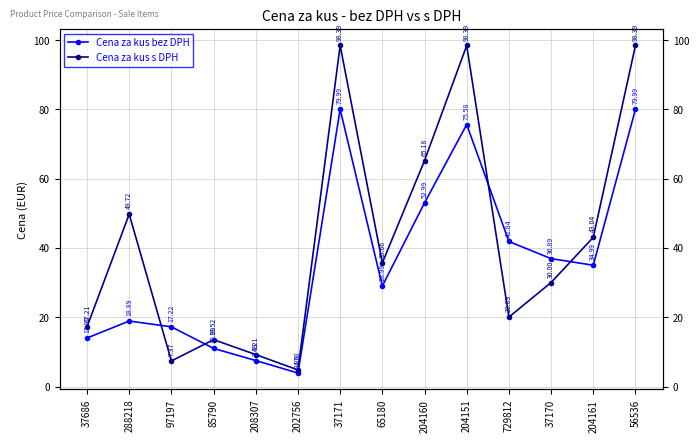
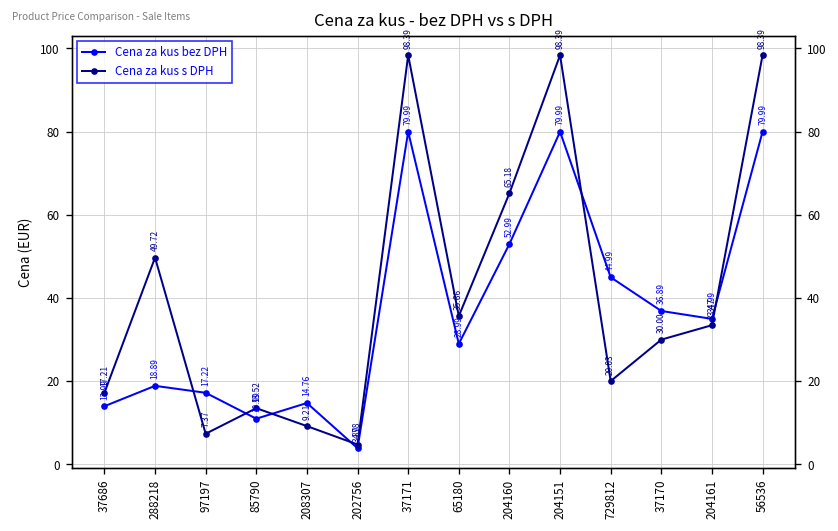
Cena za kus bez DPH, 208307: 7.49 -> 14.76
Cena za kus bez DPH, 204151: 75.58 -> 79.99
Cena za kus bez DPH, 729812: 41.84 -> 44.99
Cena za kus s DPH, 204161: 43.04 -> 33.47
